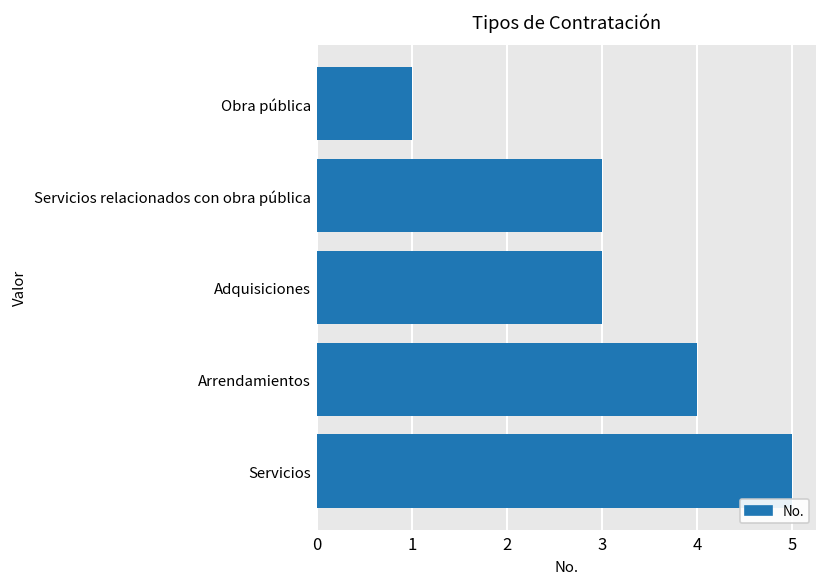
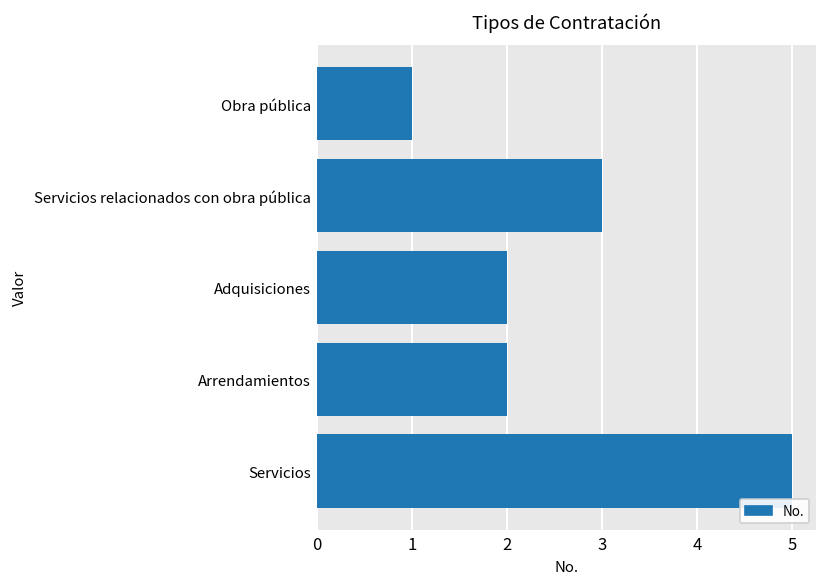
Adquisiciones: 3 -> 2
Arrendamientos: 4 -> 2
